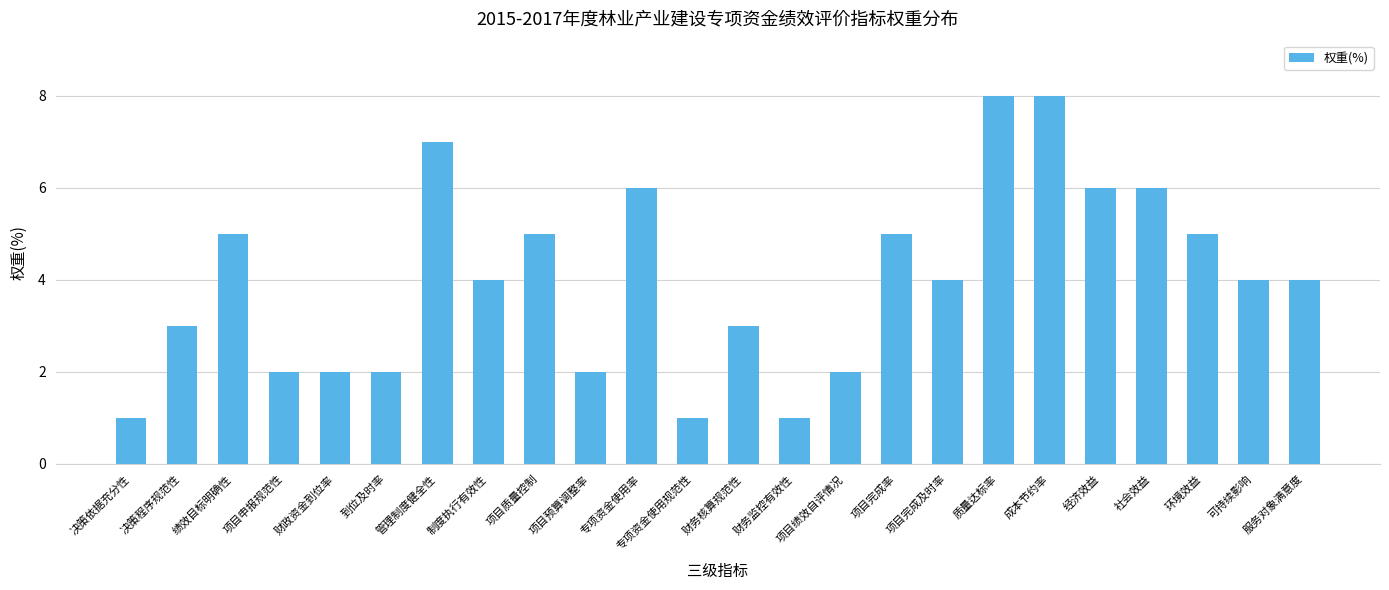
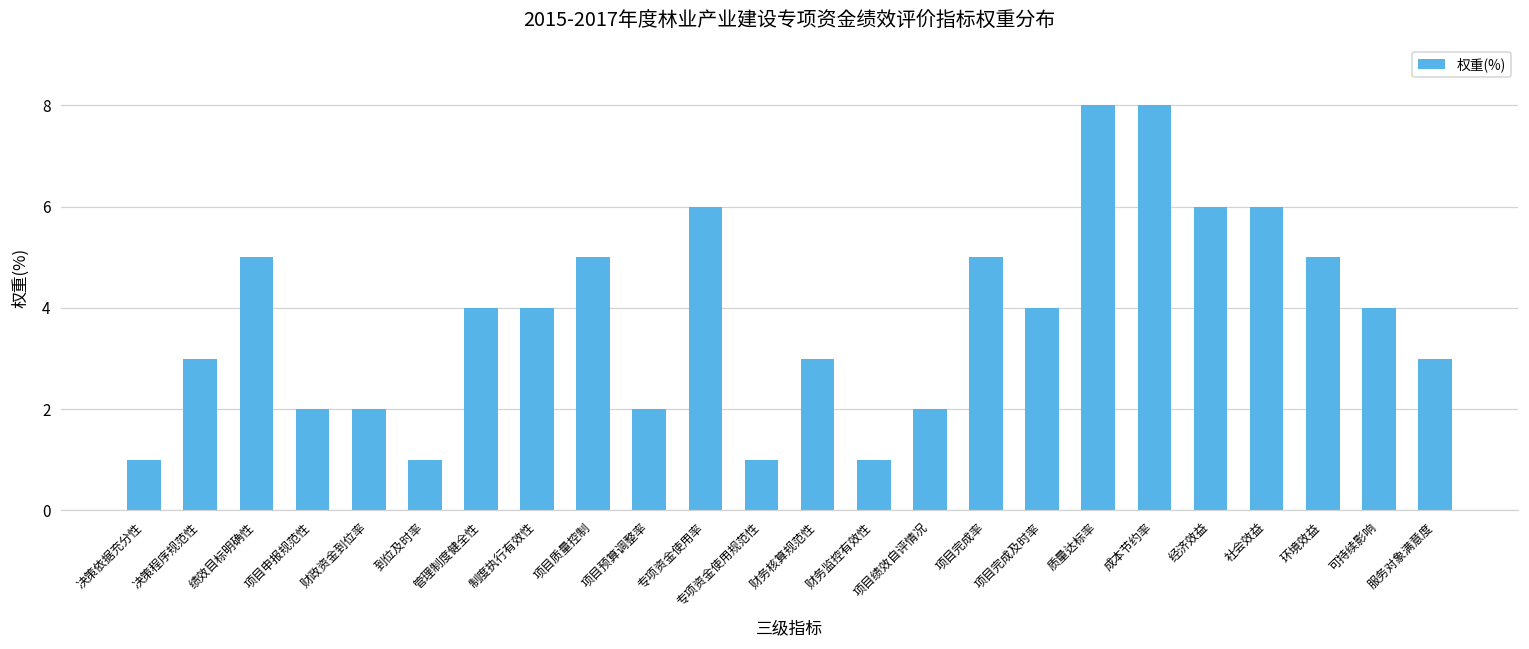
到位及时率: 2 -> 1
管理制度健全性: 7 -> 4
服务对象满意度: 4 -> 3
